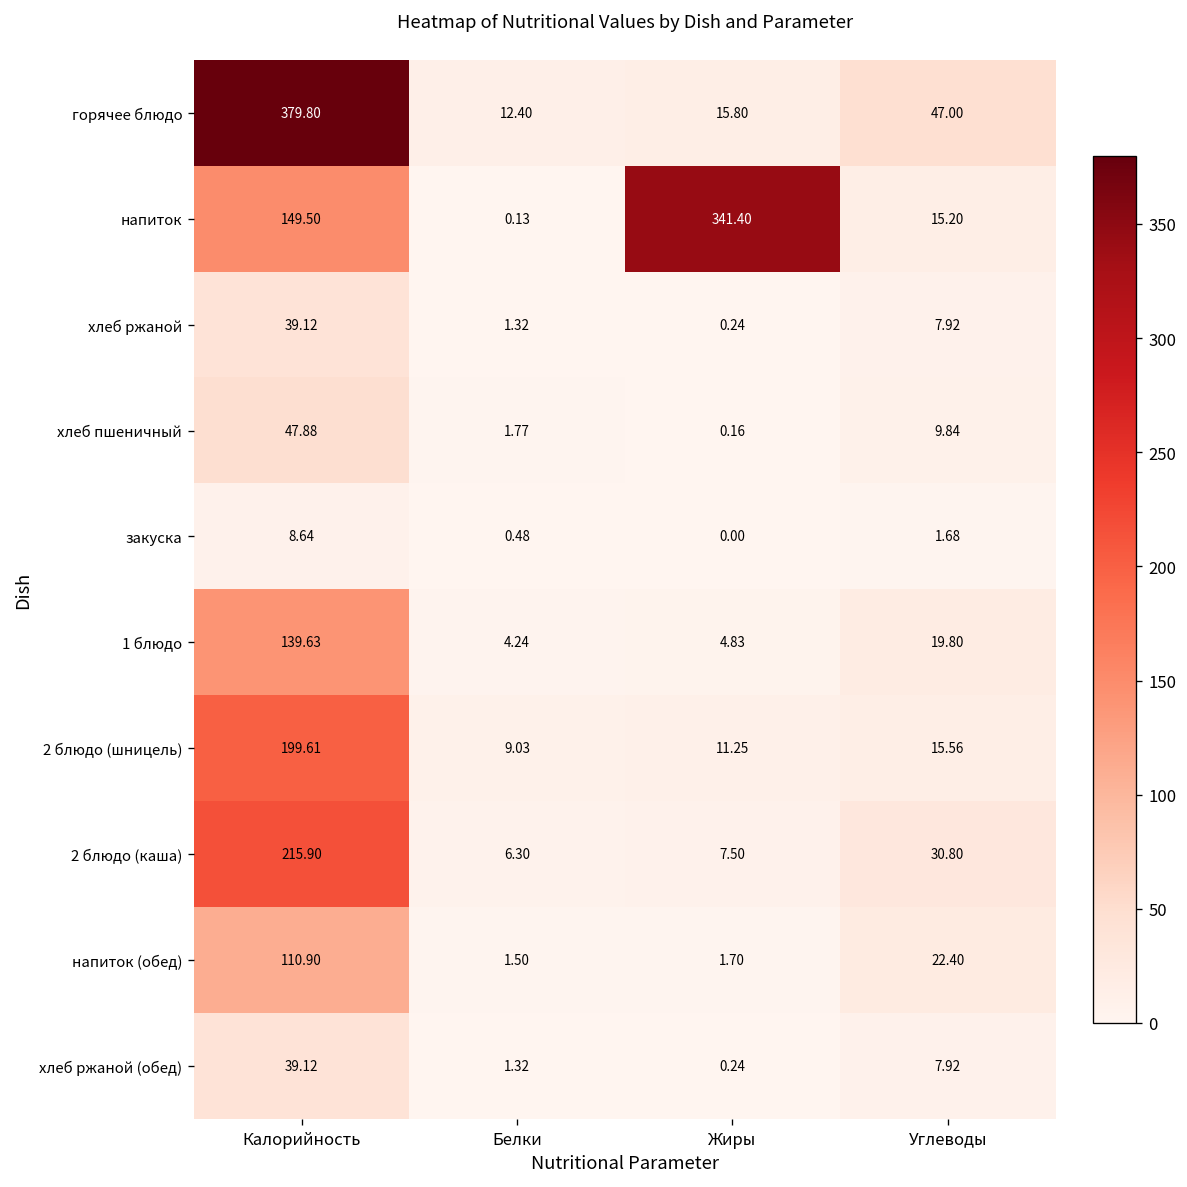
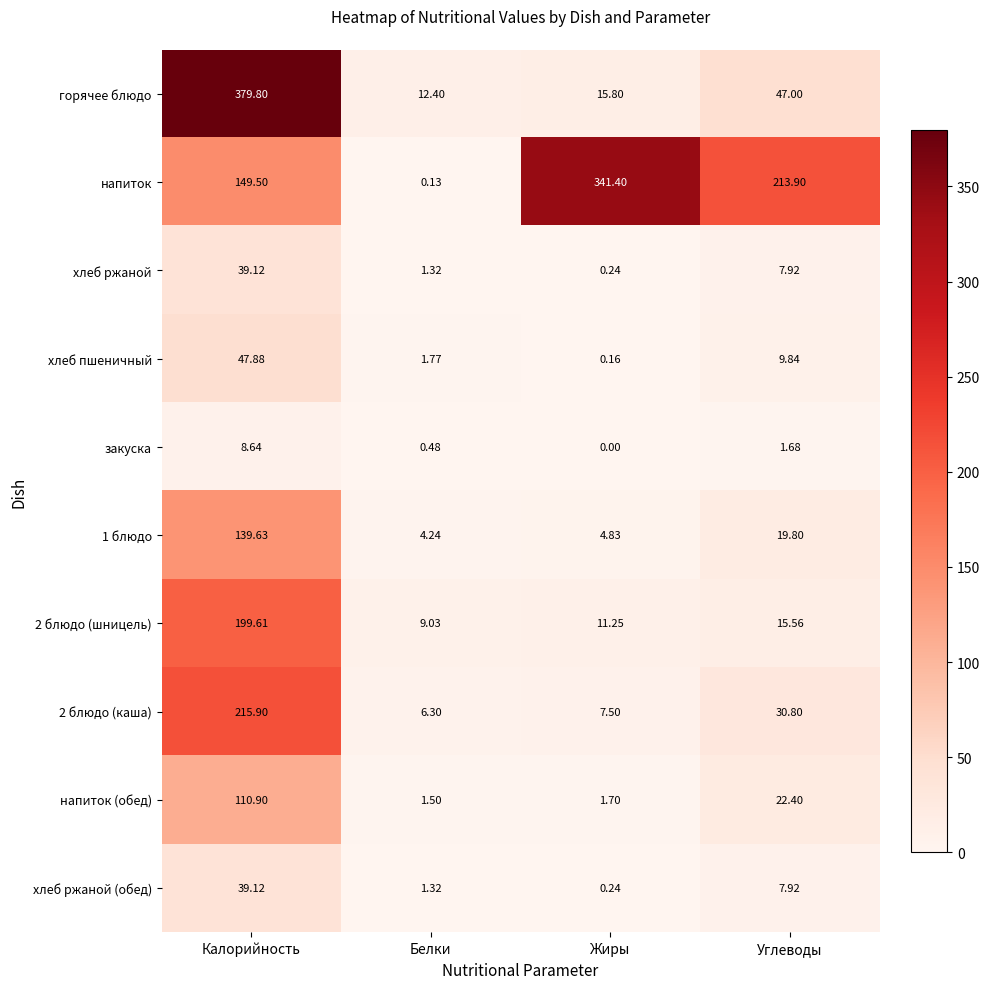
напиток, Углеводы: 15.20 -> 213.90
